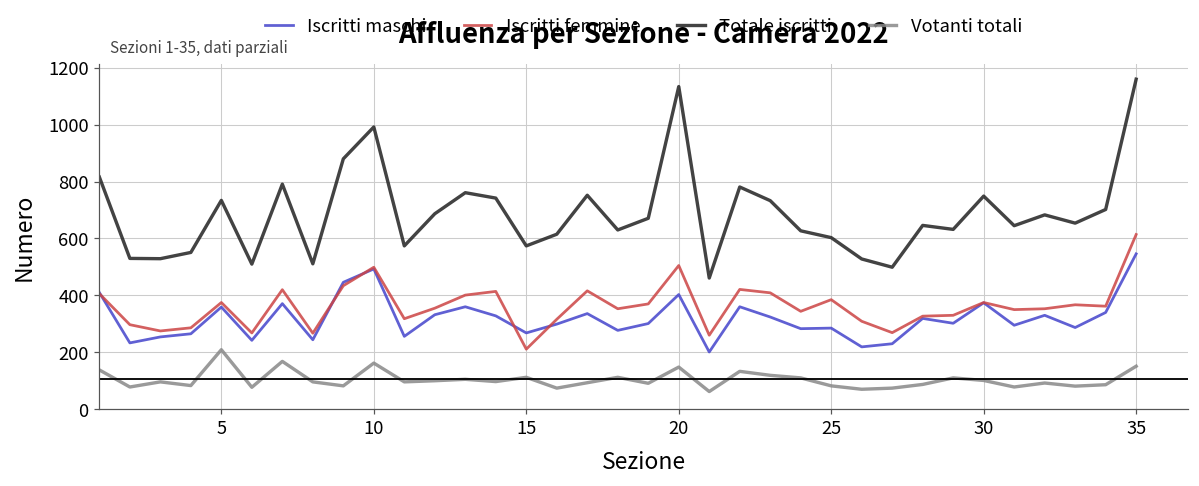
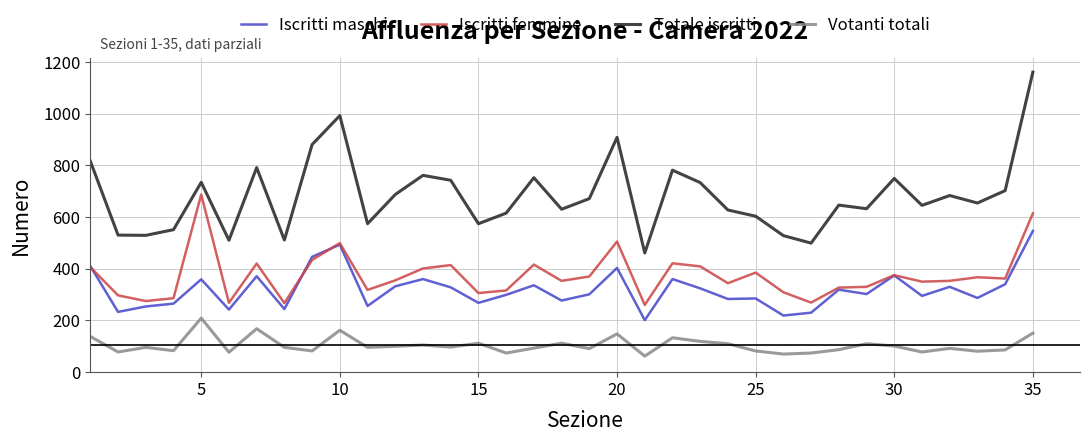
Iscritti femmine, 5: 380 -> 690
Iscritti femmine, 15: 210 -> 310
Totale iscritti, 20: 1130 -> 910
